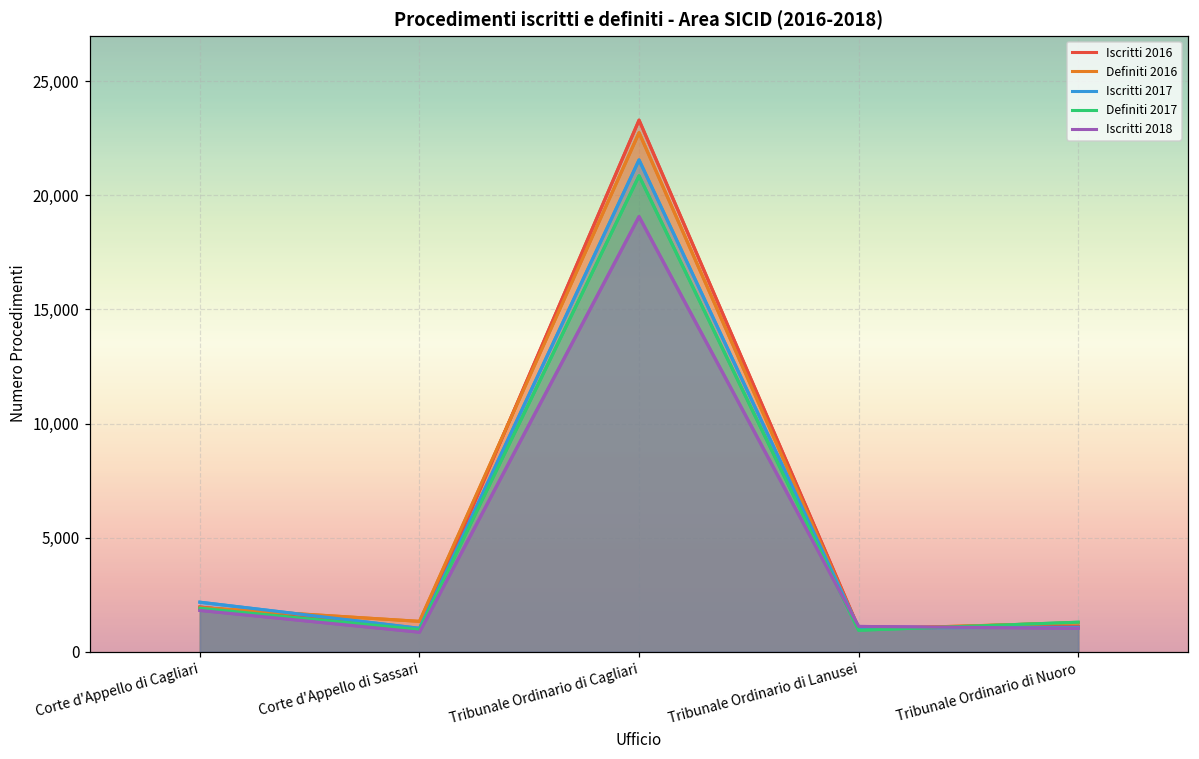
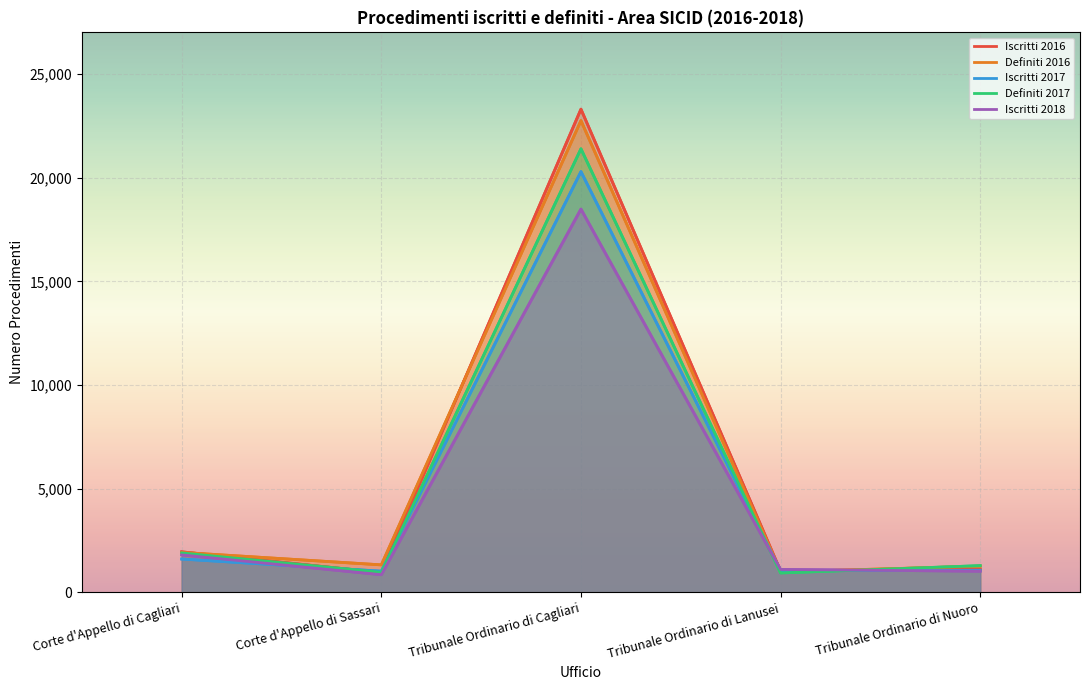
Iscritti 2017, Corte d'Appello di Cagliari: 2,200 -> 1,600
Iscritti 2017, Tribunale Ordinario di Cagliari: 21,600 -> 20,300
Definiti 2017, Tribunale Ordinario di Cagliari: 20,900 -> 21,400
Iscritti 2018, Tribunale Ordinario di Cagliari: 19,100 -> 18,500
